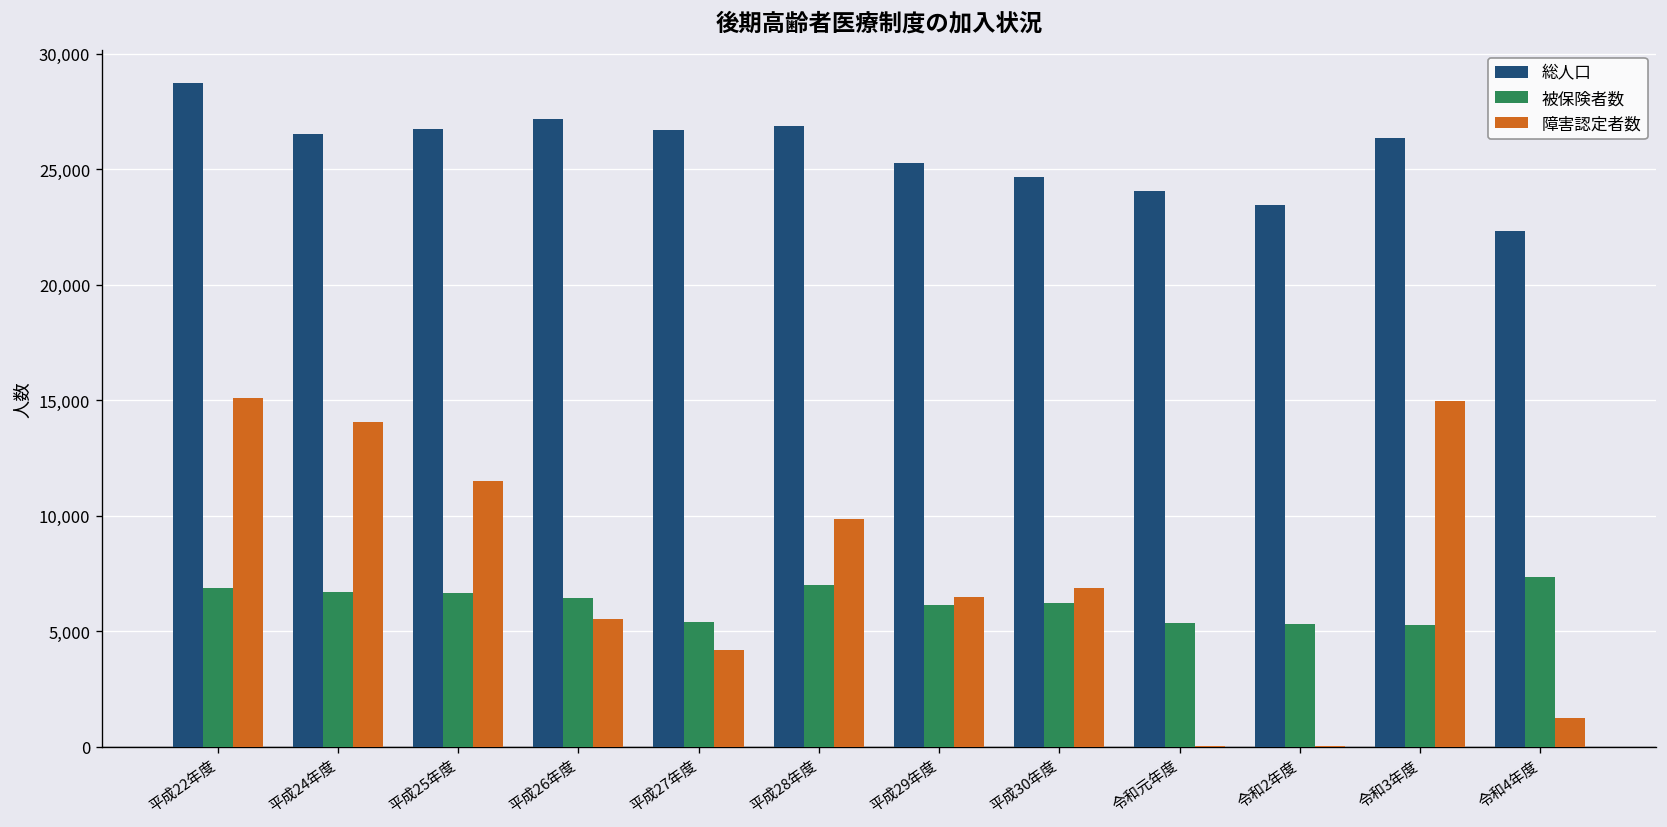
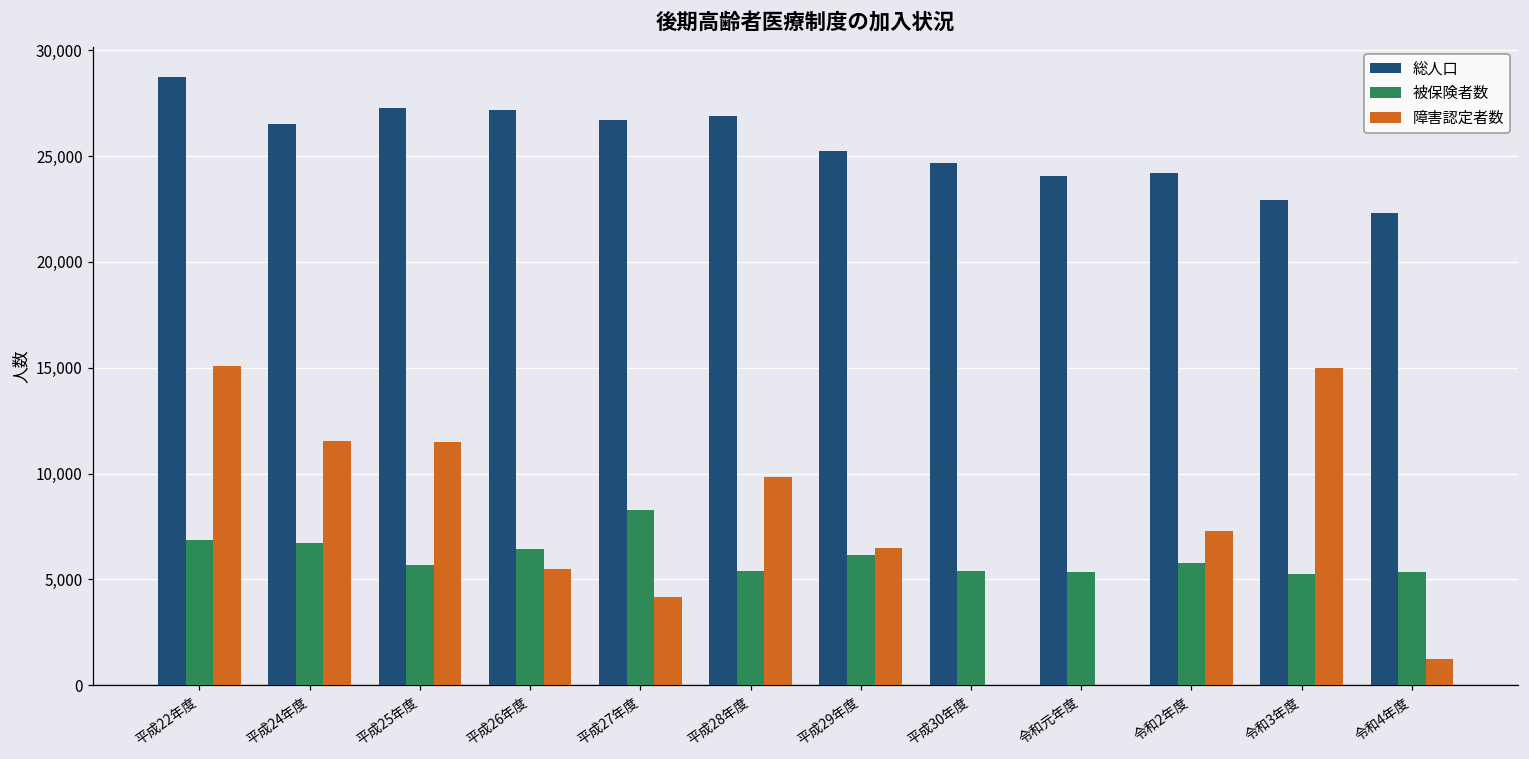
障害認定者数, 平成24年度: 14,000 -> 11,500
総人口, 平成25年度: 26,700 -> 27,300
被保険者数, 平成25年度: 6,600 -> 5,700
被保険者数, 平成27年度: 5,400 -> 8,300
被保険者数, 平成28年度: 7,000 -> 5,400
被保険者数, 平成30年度: 6,200 -> 5,400
障害認定者数, 平成30年度: 6,900 -> 0
総人口, 令和2年度: 23,500 -> 24,200
被保険者数, 令和2年度: 5,300 -> 5,800
障害認定者数, 令和2年度: 0 -> 7,300
総人口, 令和3年度: 26,400 -> 22,900
被保険者数, 令和4年度: 7,300 -> 5,300
